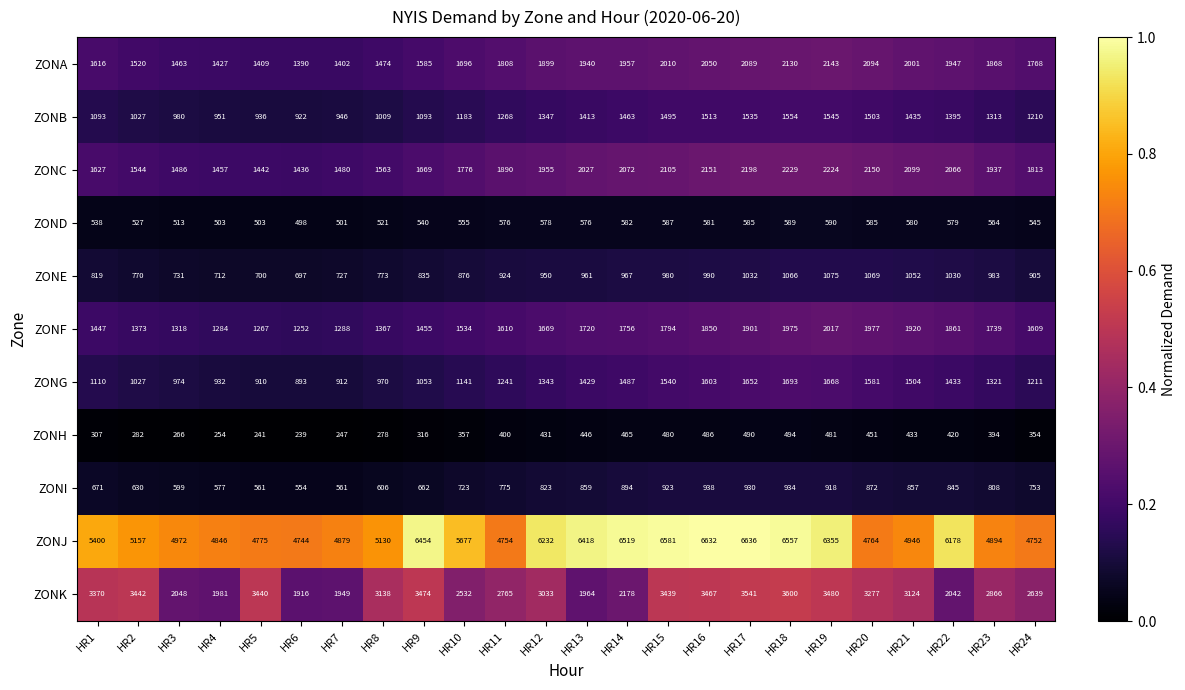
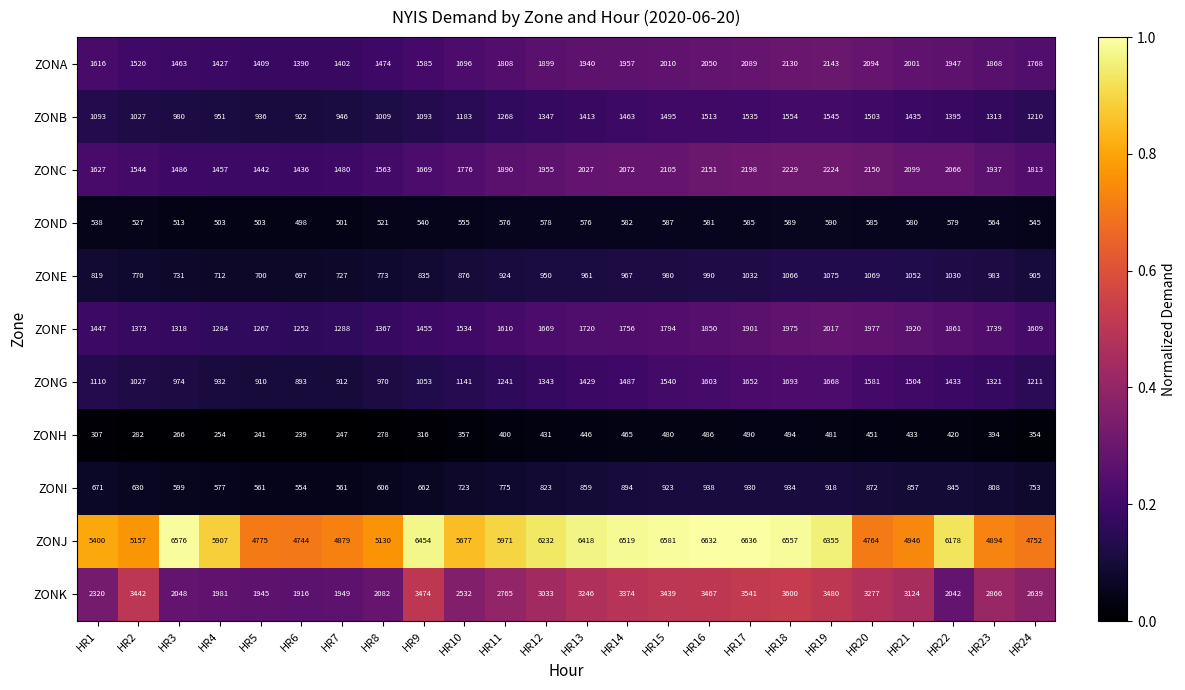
ZONJ, HR3: 4972 -> 6576
ZONJ, HR4: 4846 -> 5907
ZONJ, HR11: 4754 -> 5971
ZONK, HR1: 3370 -> 2320
ZONK, HR5: 3440 -> 1945
ZONK, HR8: 3138 -> 2082
ZONK, HR13: 1964 -> 3246
ZONK, HR14: 2178 -> 3374
